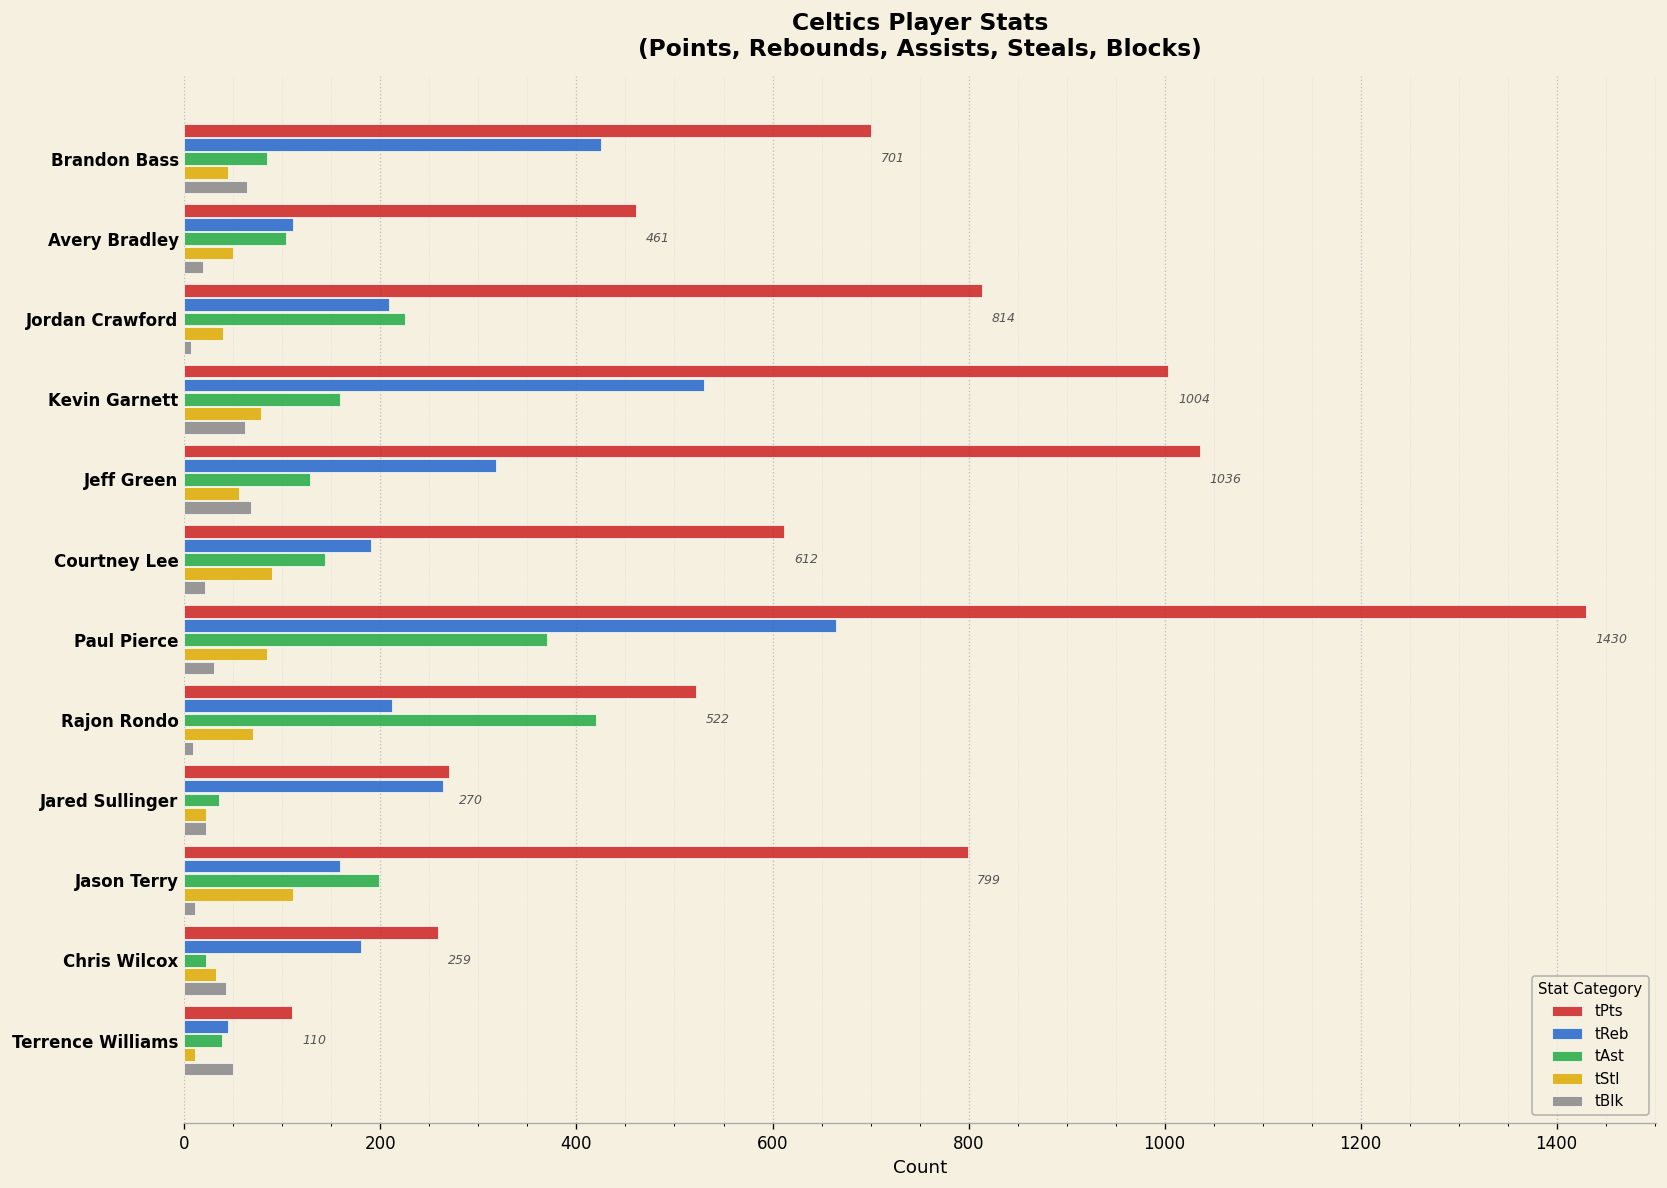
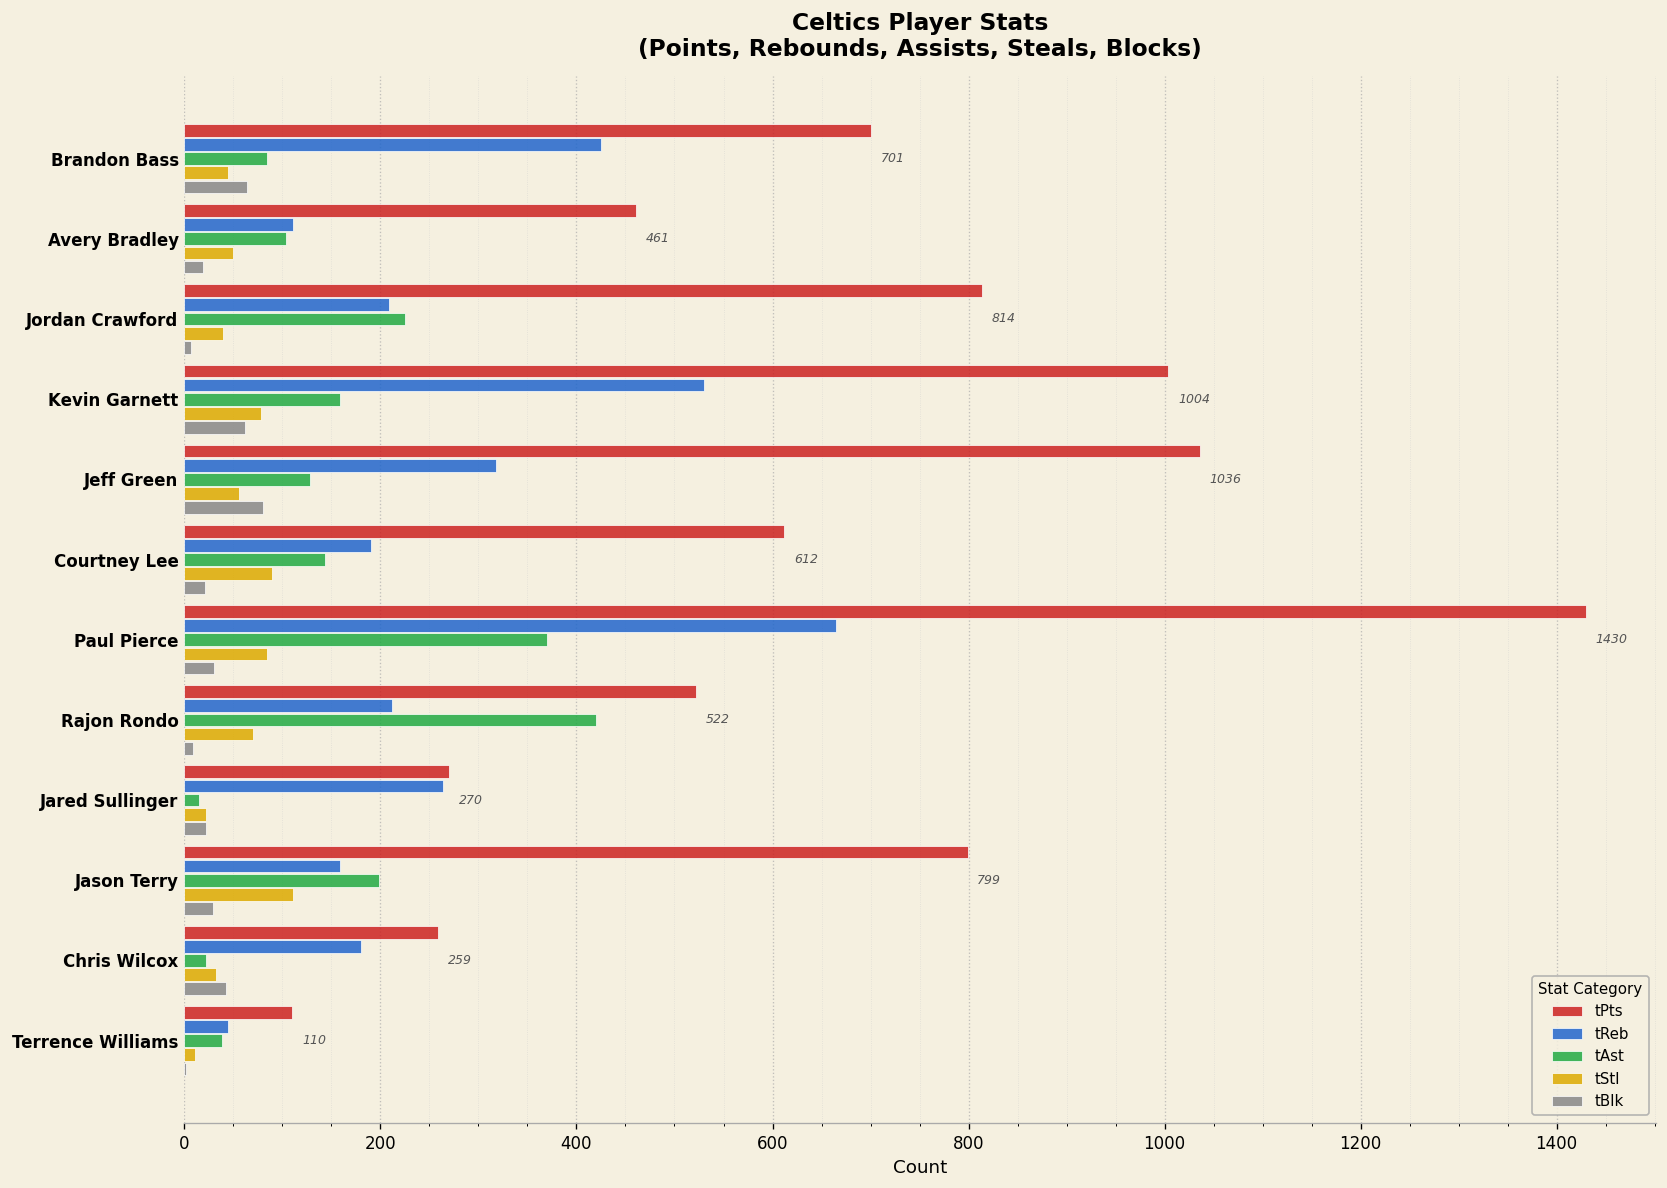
tBlk, Jeff Green: 70 -> 80
tAst, Jared Sullinger: 40 -> 20
tBlk, Jason Terry: 10 -> 30
tBlk, Terrence Williams: 50 -> 0
